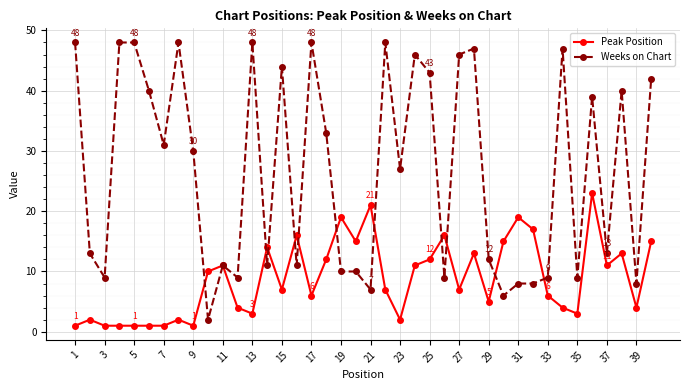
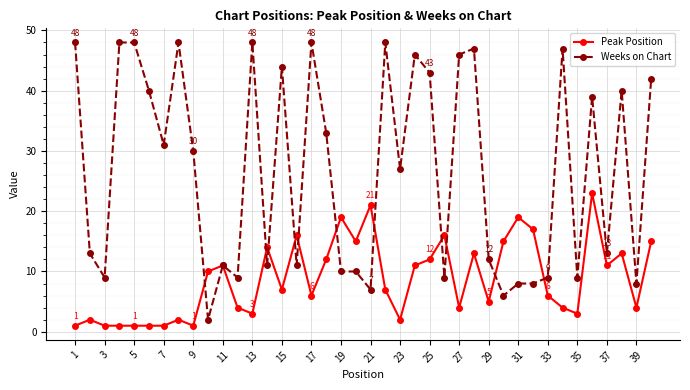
Peak Position, 27: 7 -> 4
